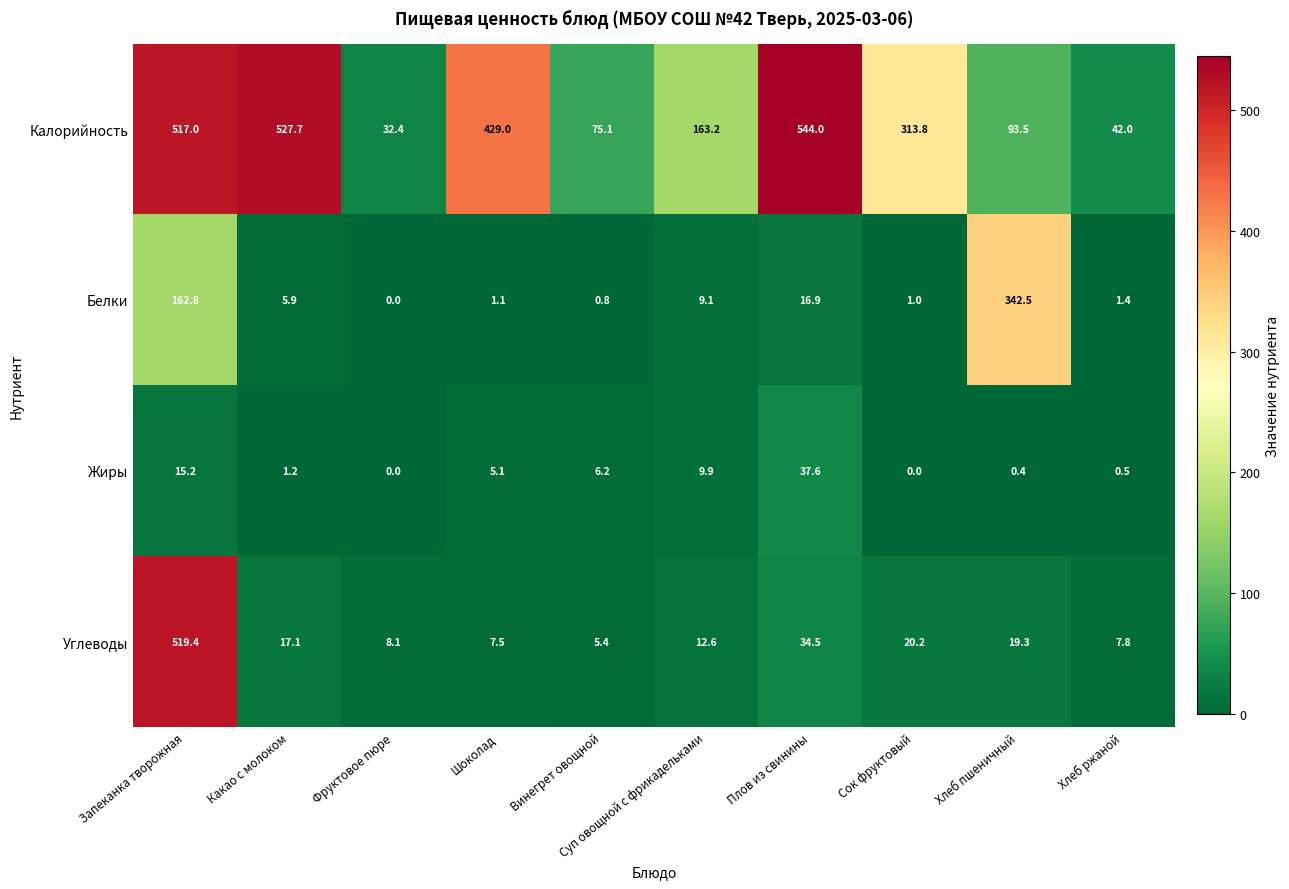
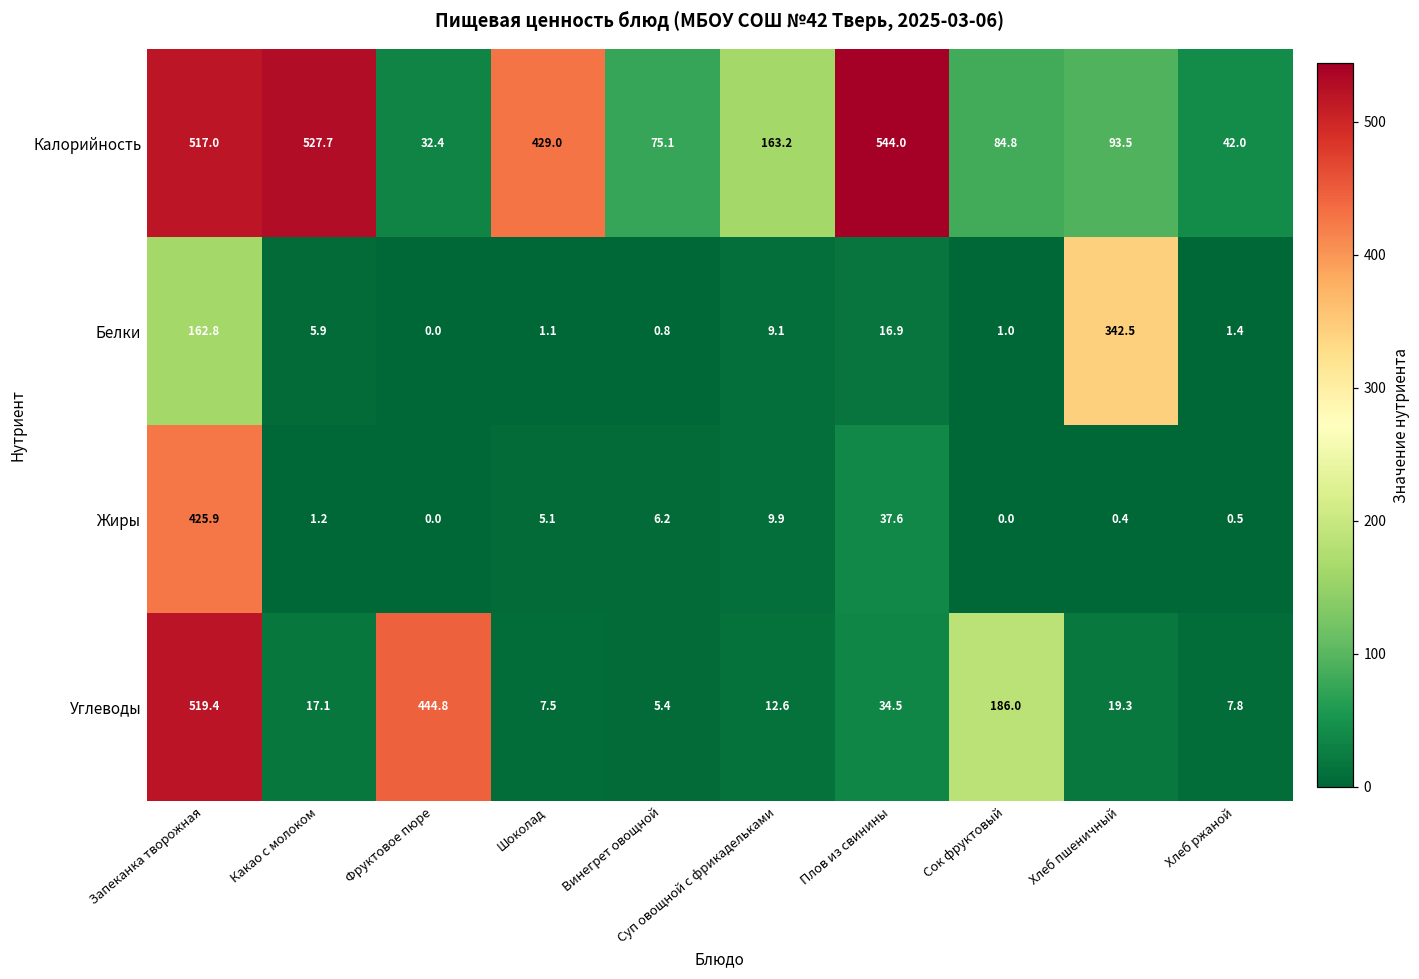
Калорийность, Сок фруктовый: 313.8 -> 84.8
Жиры, Запеканка творожная: 15.2 -> 425.9
Углеводы, Фруктовое пюре: 8.1 -> 444.8
Углеводы, Сок фруктовый: 20.2 -> 186.0
